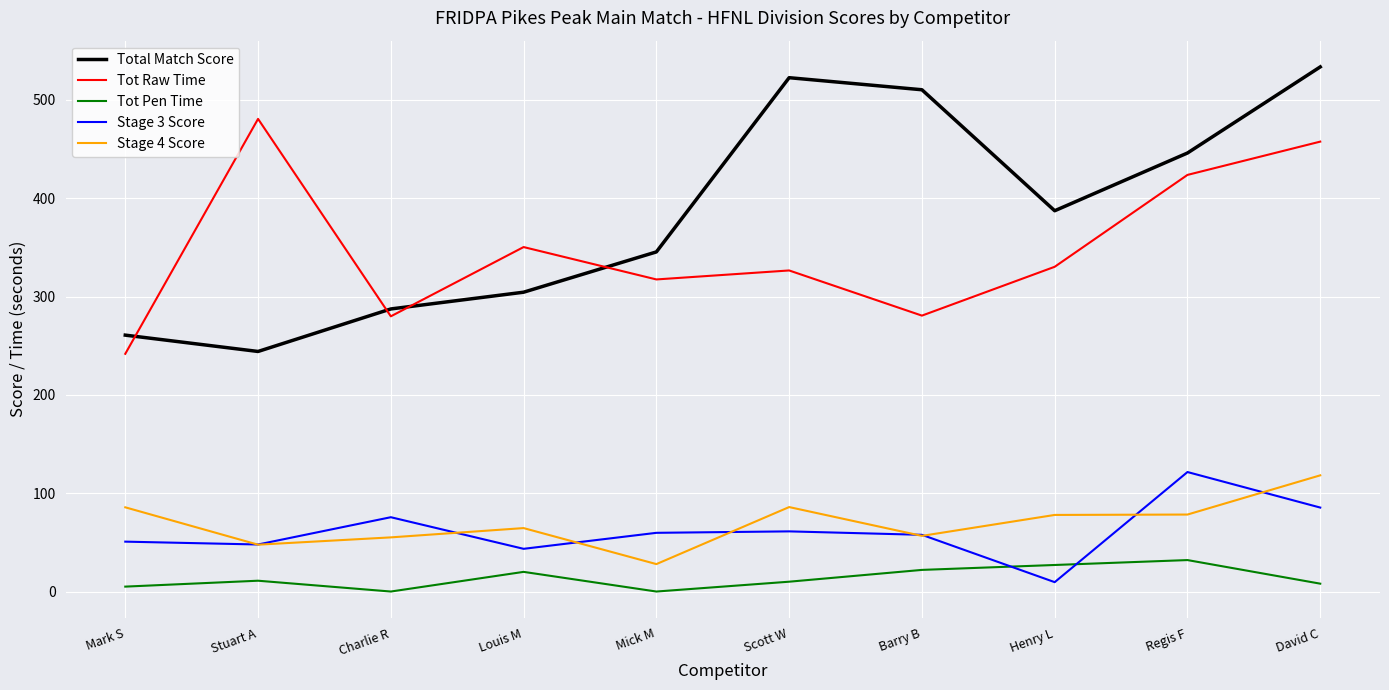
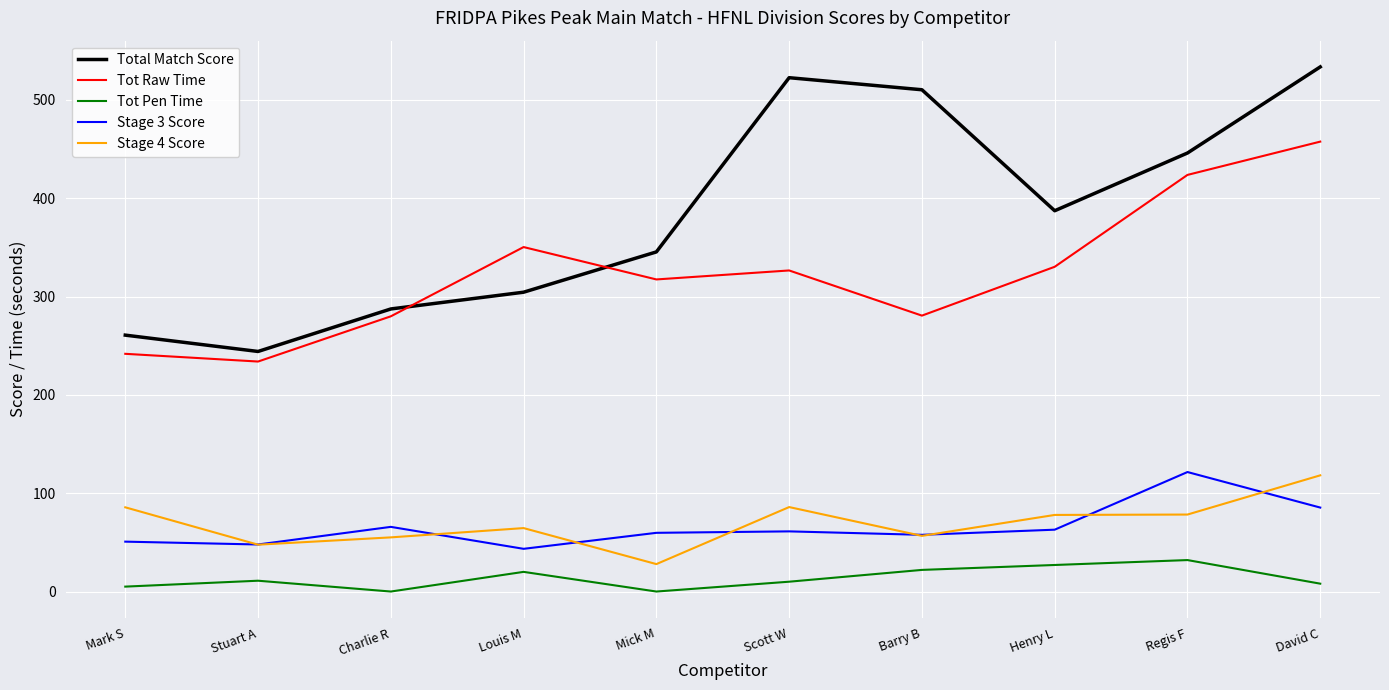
Tot Raw Time, Stuart A: 480 -> 230
Stage 3 Score, Charlie R: 80 -> 70
Stage 3 Score, Henry L: 10 -> 60
